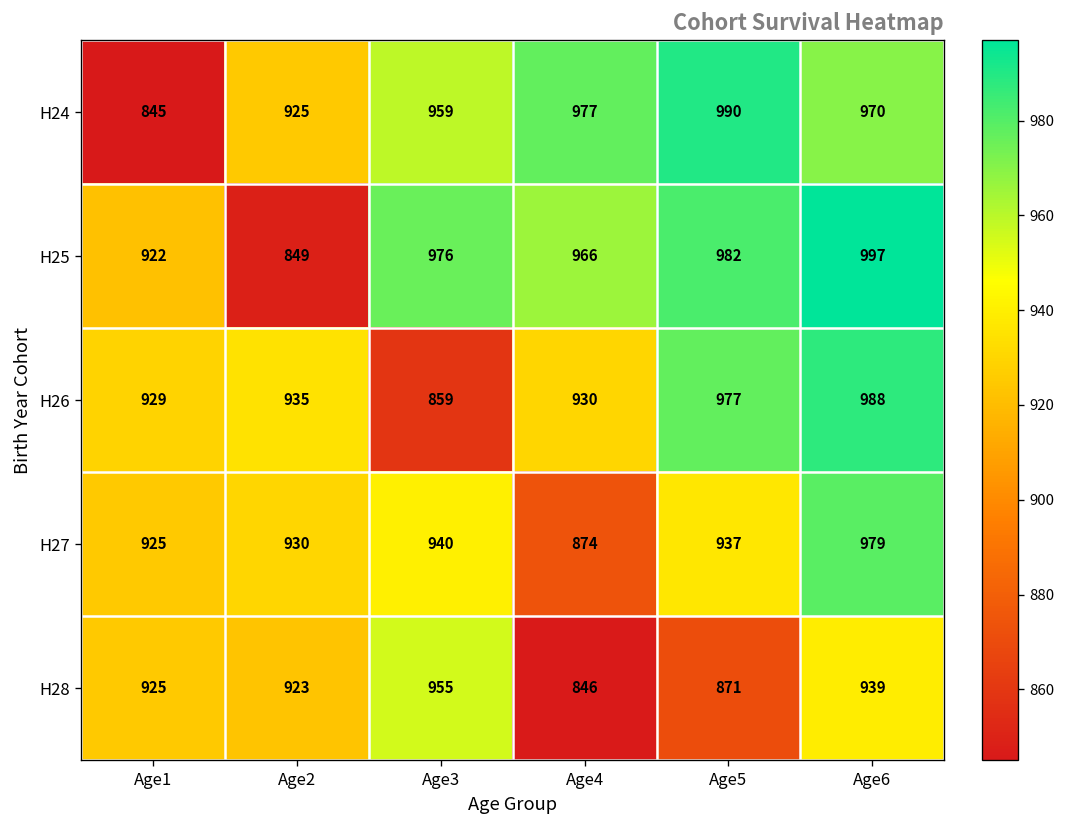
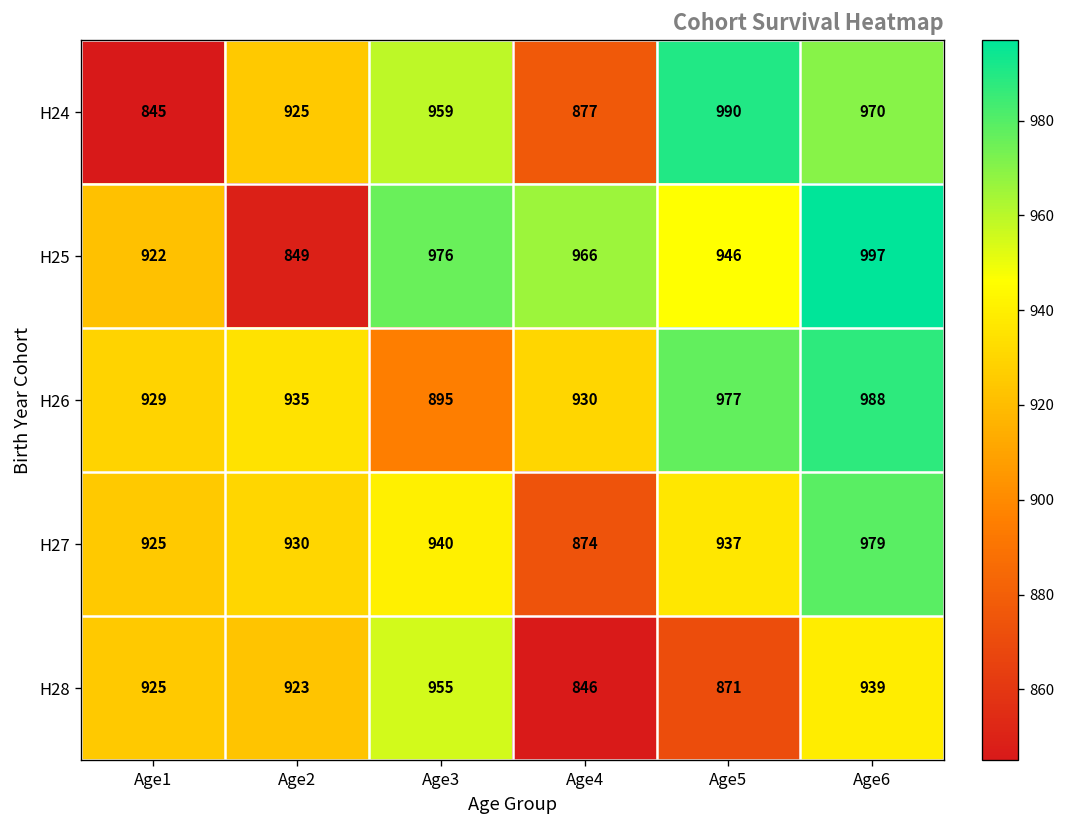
H24, Age4: 977 -> 877
H25, Age5: 982 -> 946
H26, Age3: 859 -> 895
